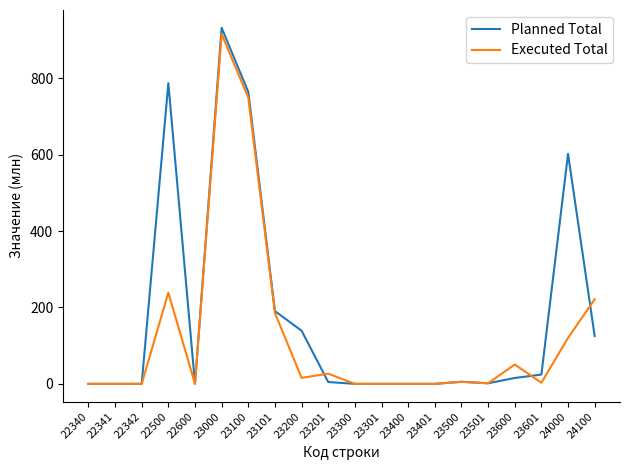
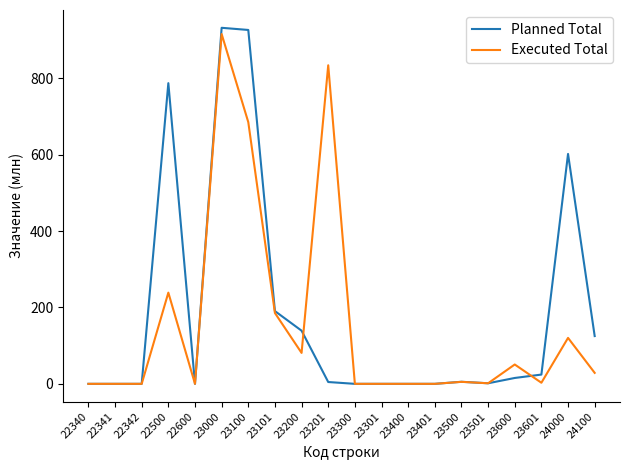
Planned Total, 23100: 760 -> 930
Executed Total, 23100: 750 -> 690
Executed Total, 23200: 20 -> 80
Executed Total, 23201: 30 -> 830
Executed Total, 24100: 220 -> 30
